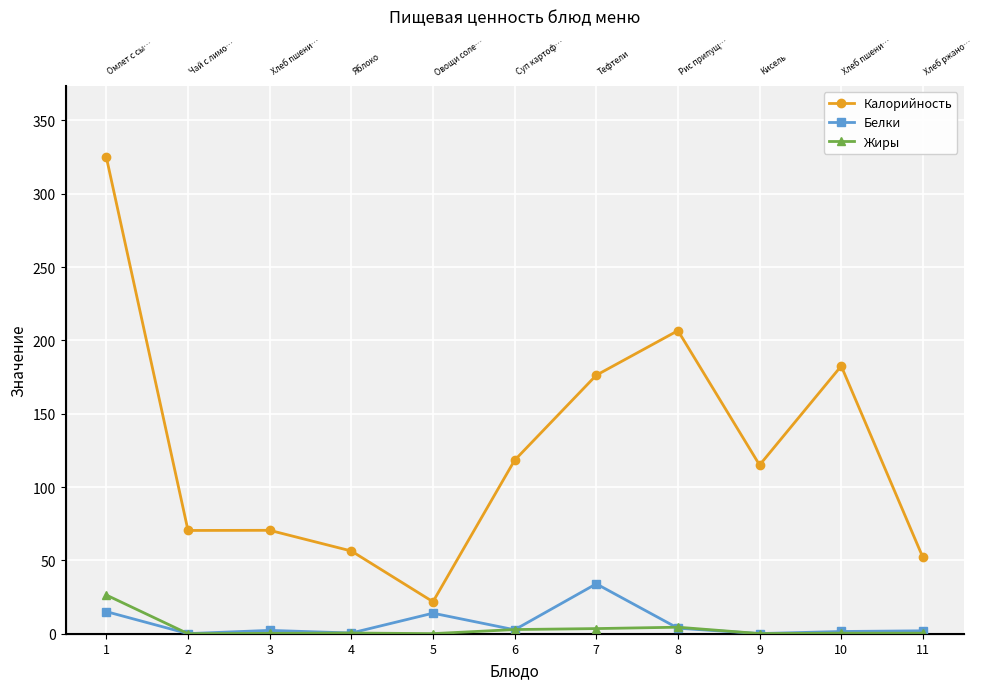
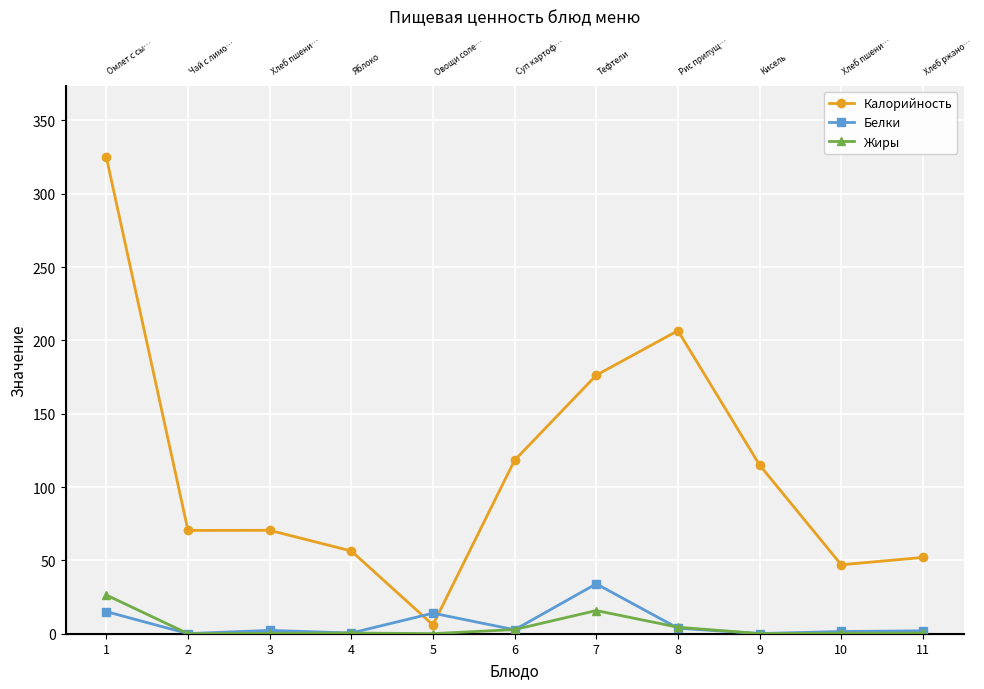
Калорийность, 5: 22 -> 6
Жиры, 7: 4 -> 16
Калорийность, 10: 183 -> 47
